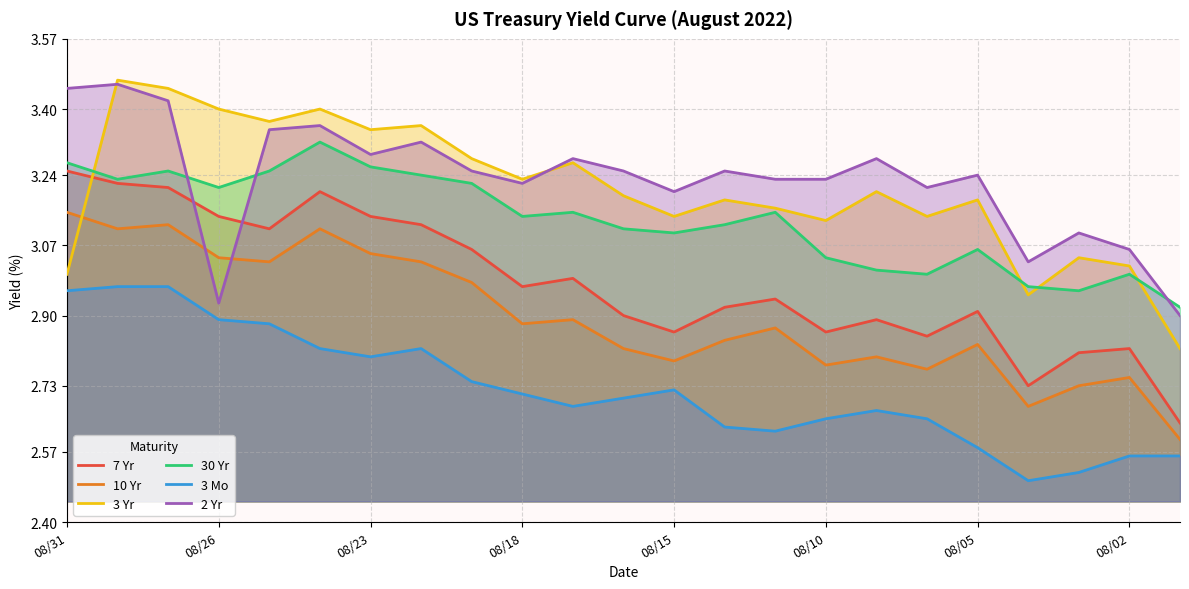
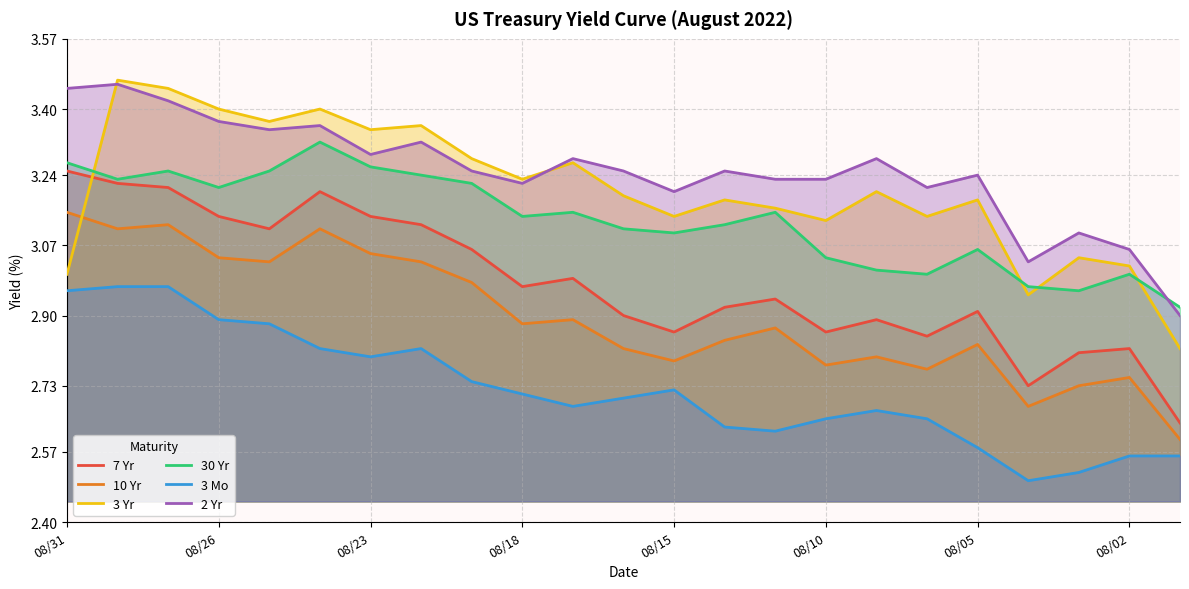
2 Yr, 08/26: 2.93 -> 3.37
